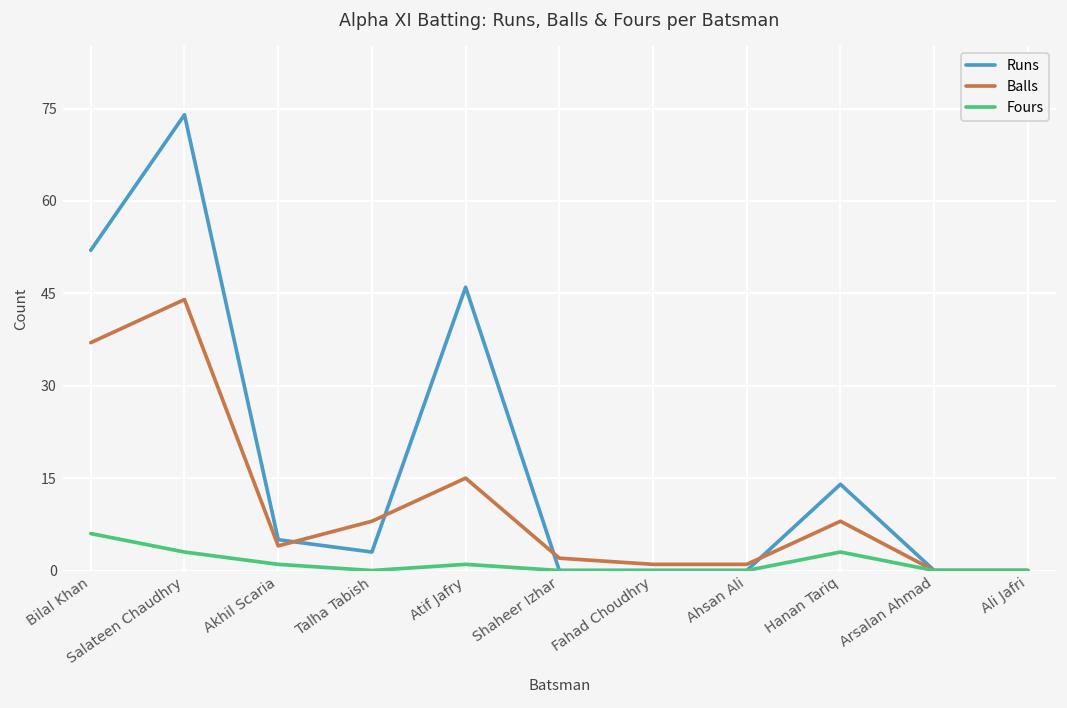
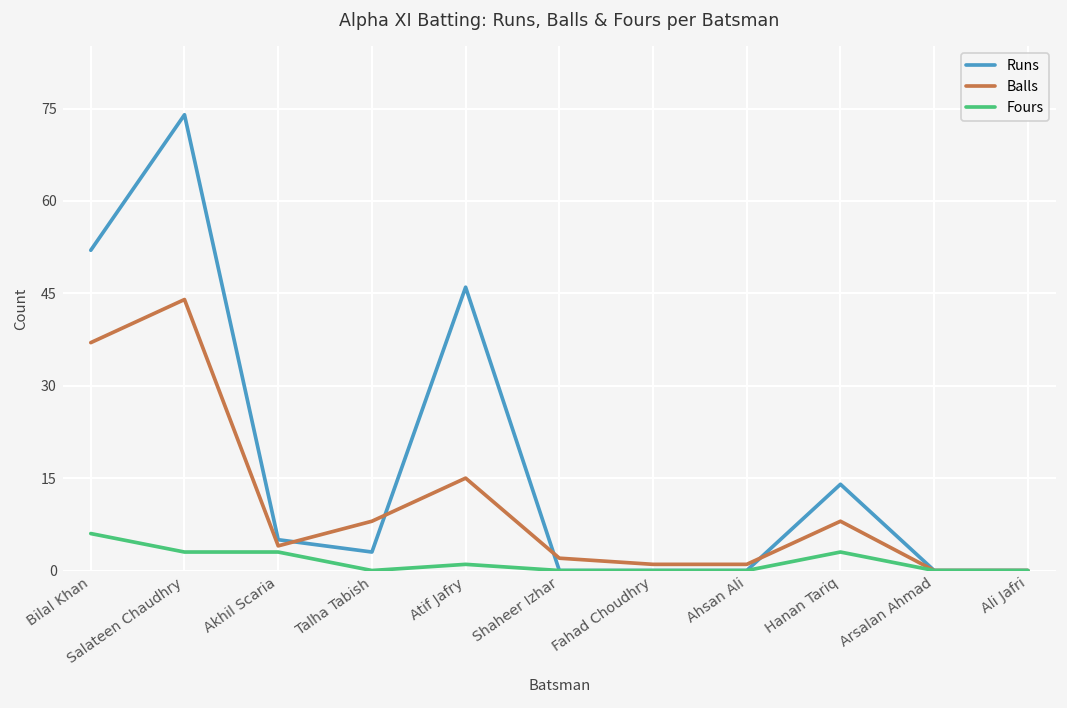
Fours, Akhil Scaria: 1 -> 3
